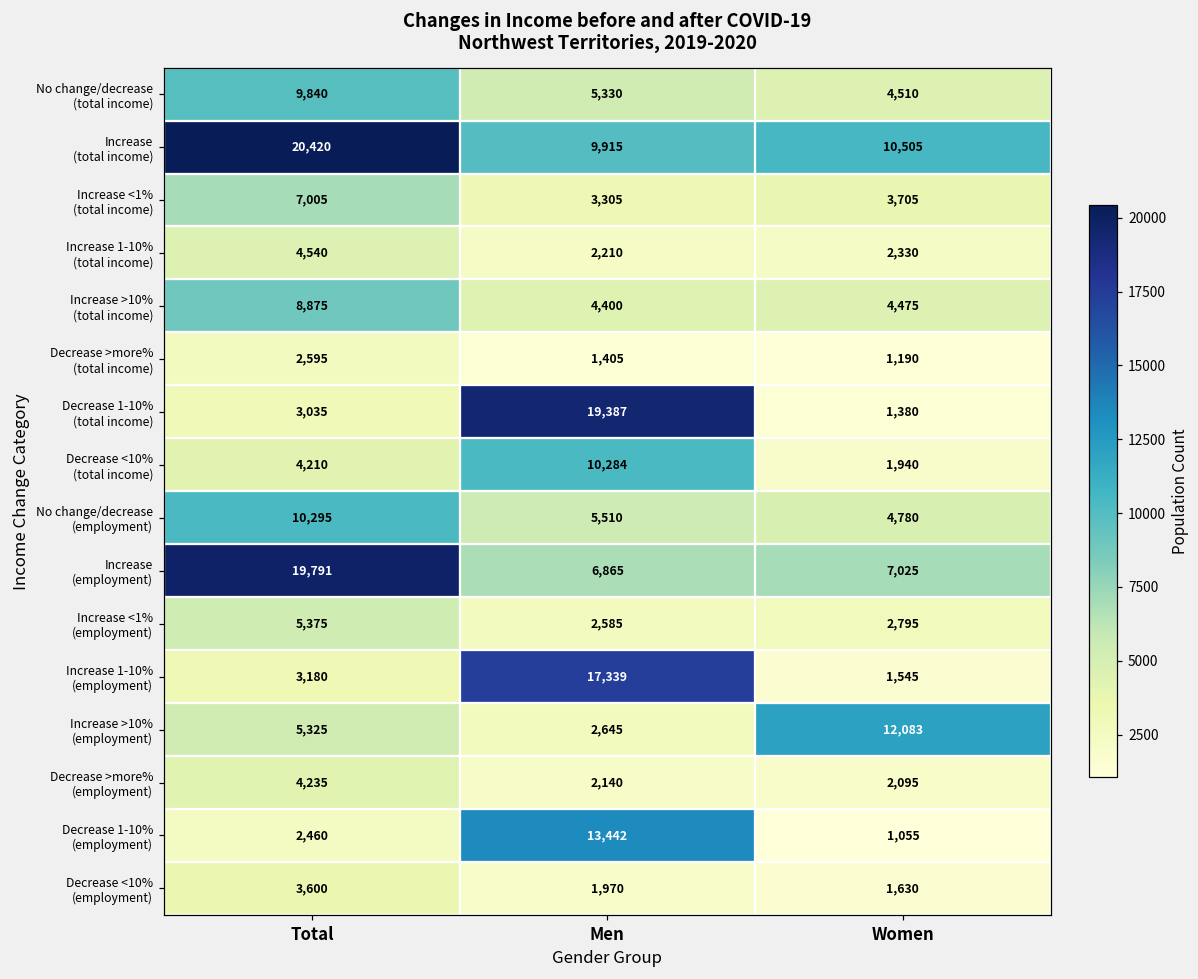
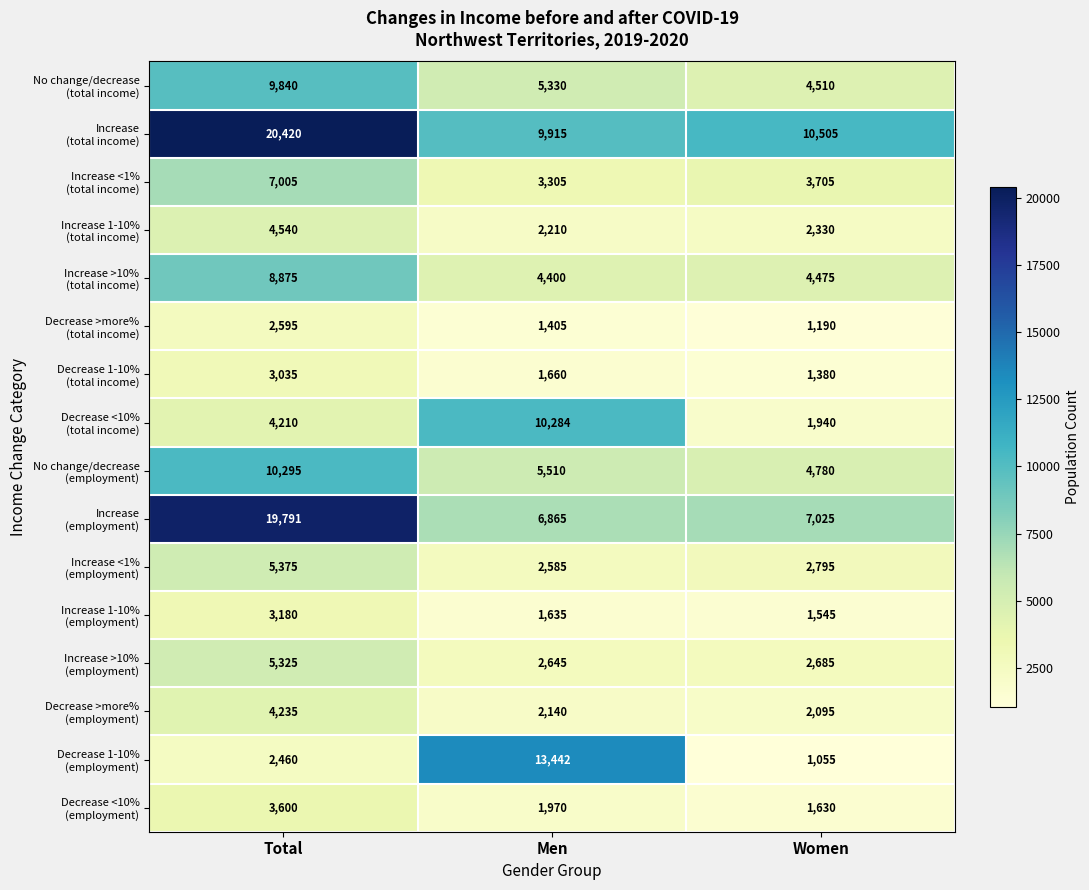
Decrease 1-10% (total income), Men: 19,387 -> 1,660
Increase 1-10% (employment), Men: 17,339 -> 1,635
Increase >10% (employment), Women: 12,083 -> 2,685
